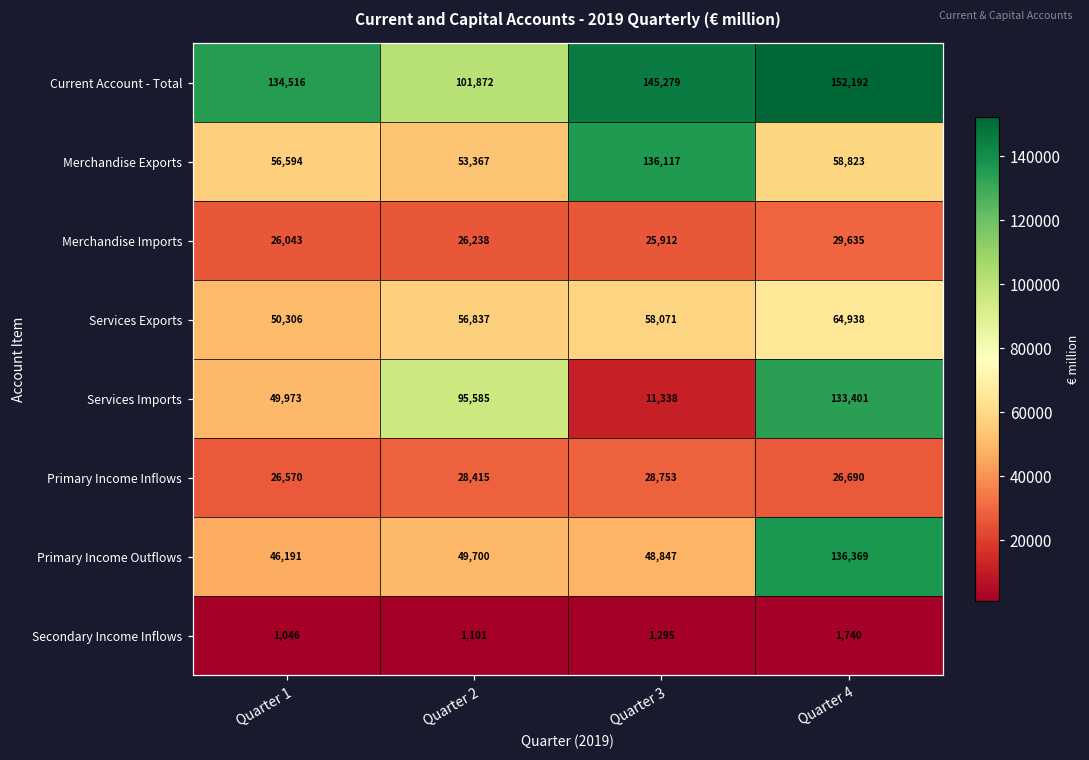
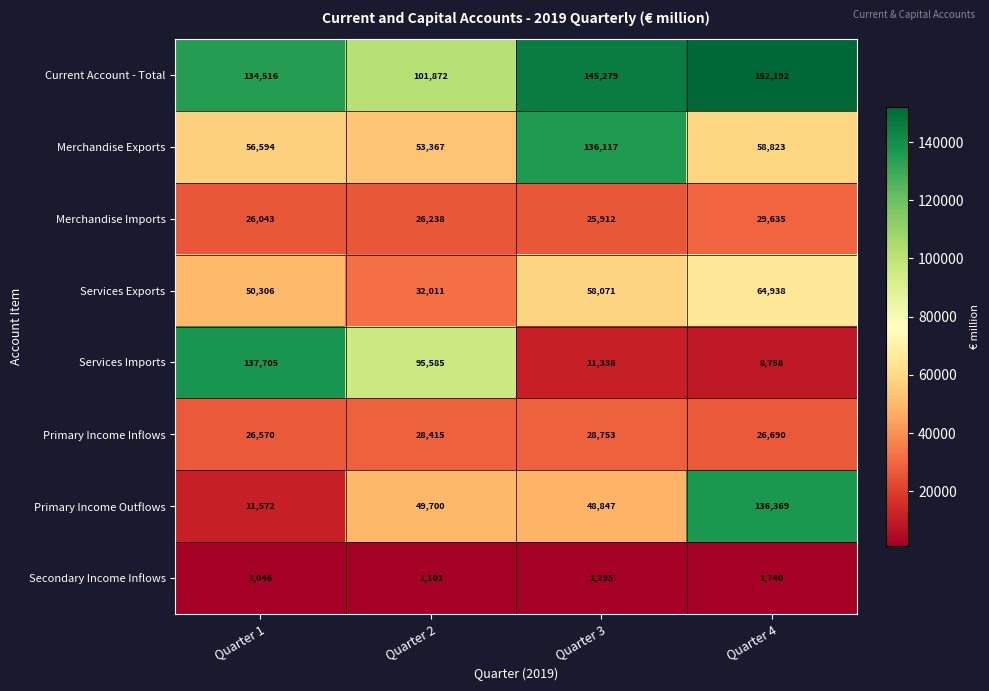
Services Exports, Quarter 2: 56,837 -> 32,011
Services Imports, Quarter 1: 49,973 -> 137,705
Services Imports, Quarter 4: 133,401 -> 8,758
Primary Income Outflows, Quarter 1: 46,191 -> 11,572
